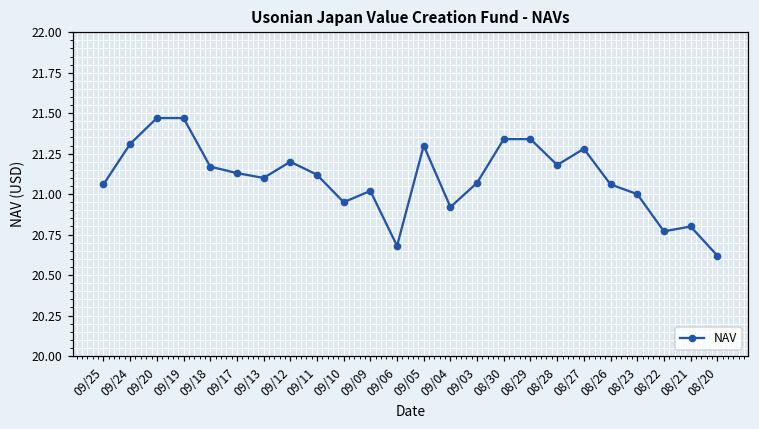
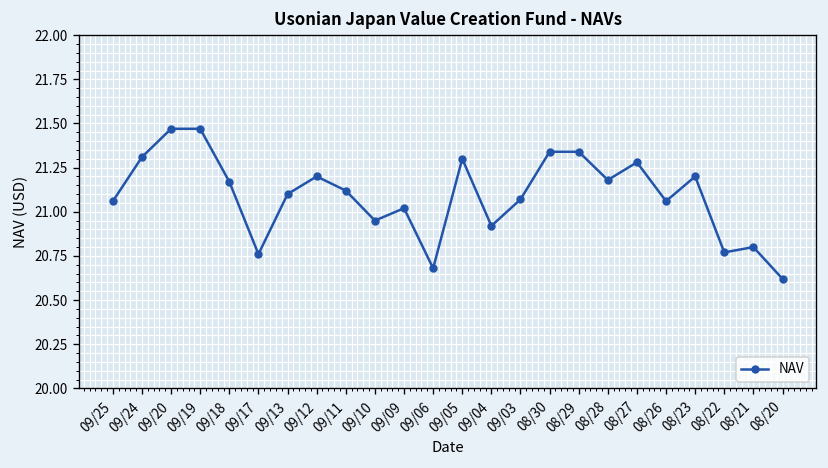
09/17: 21.13 -> 20.76
08/23: 21.0 -> 21.2
